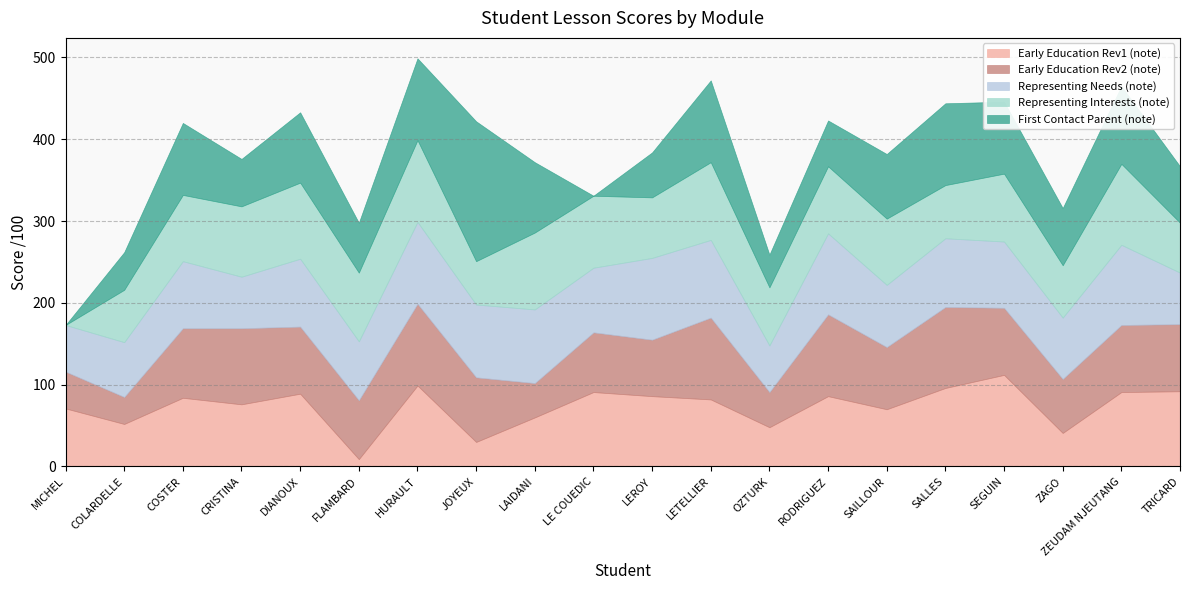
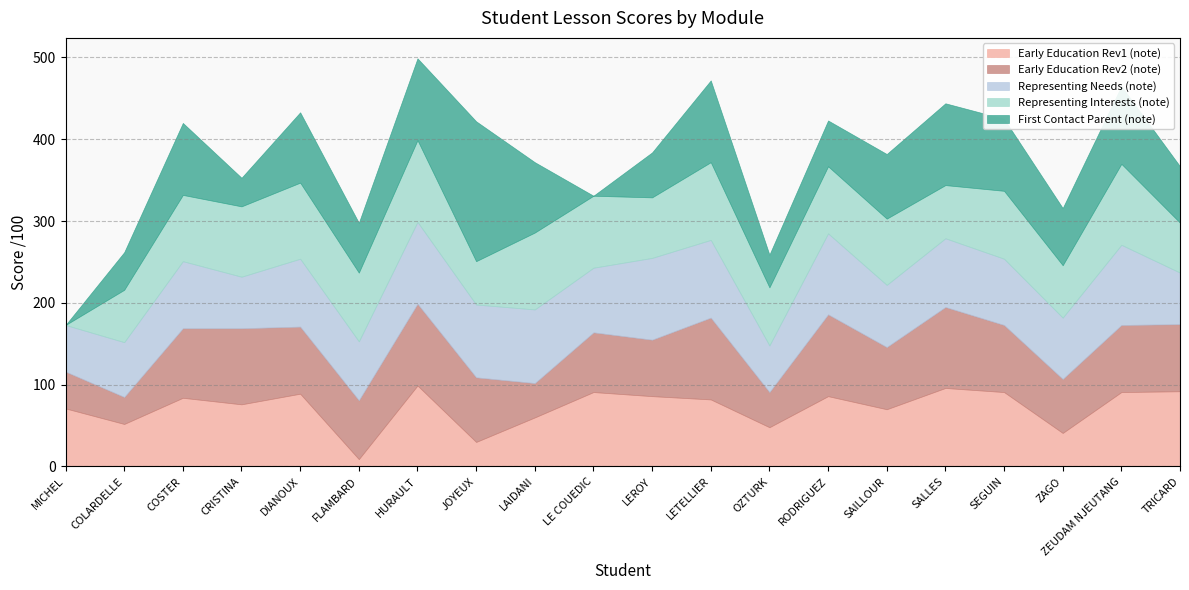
First Contact Parent (note), CRISTINA: 60 -> 40
Early Education Rev1 (note), SEGUIN: 110 -> 90
